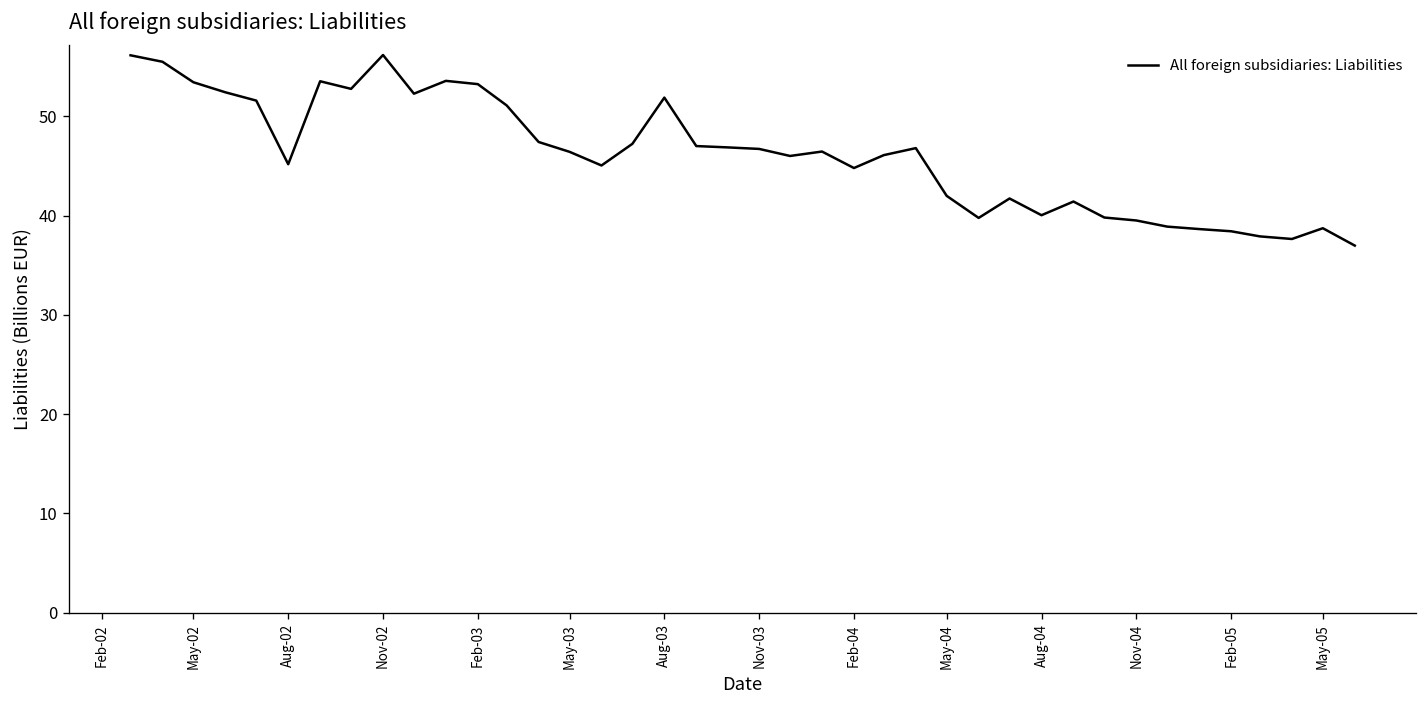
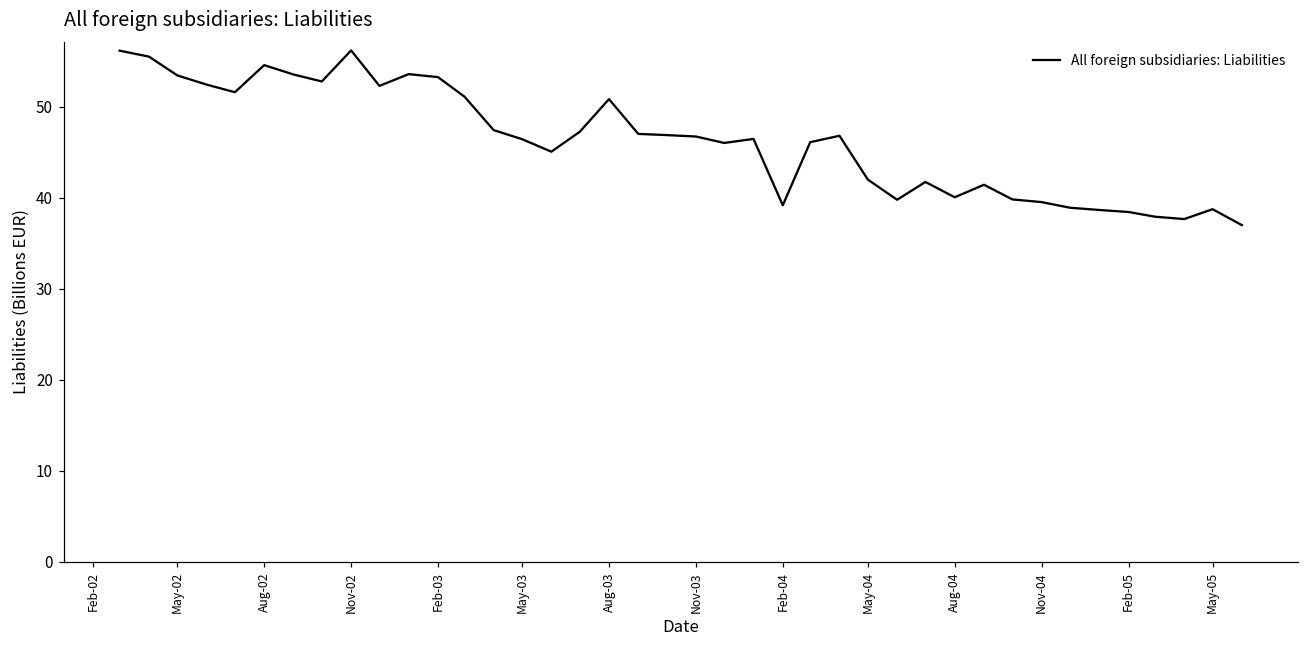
Aug-02: 45 -> 55
Aug-03: 52 -> 51
Feb-04: 45 -> 39
